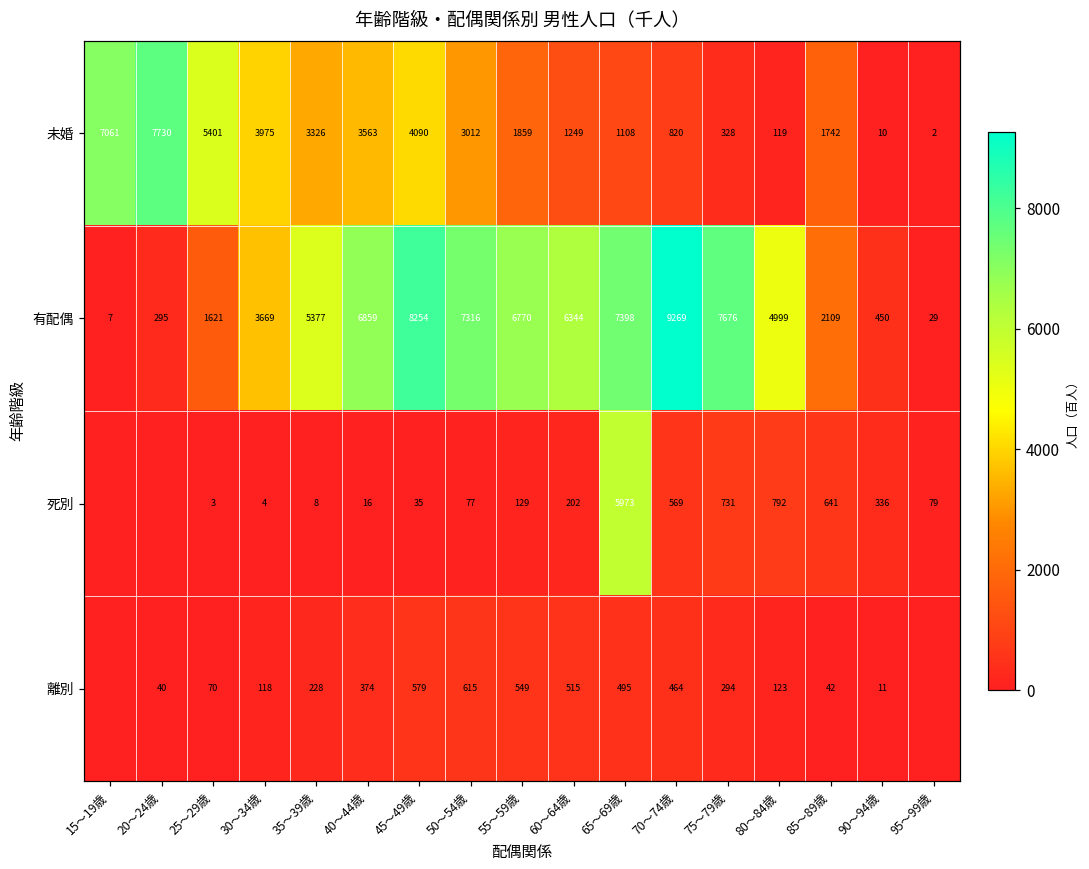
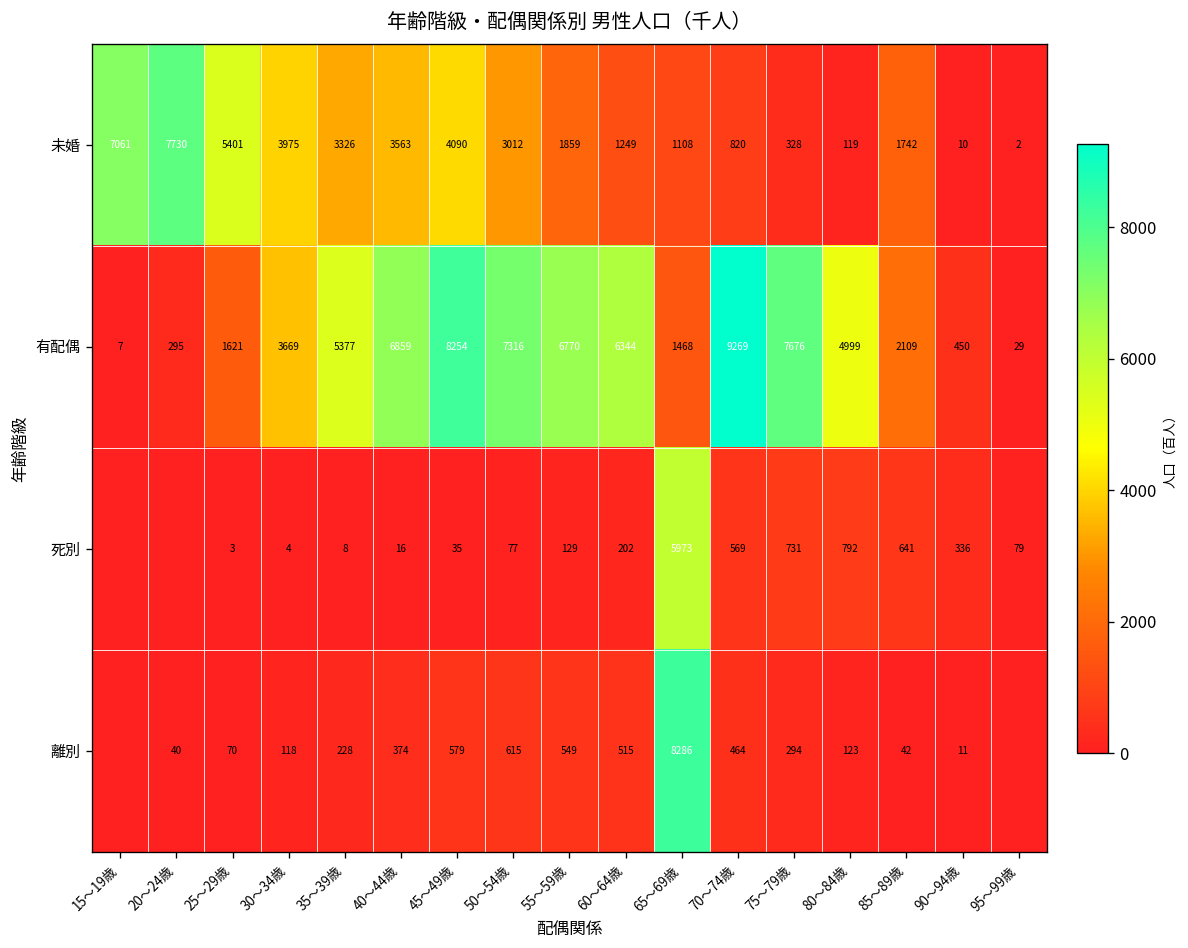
有配偶, 65～69歳: 7398 -> 1468
離別, 65～69歳: 495 -> 8286
